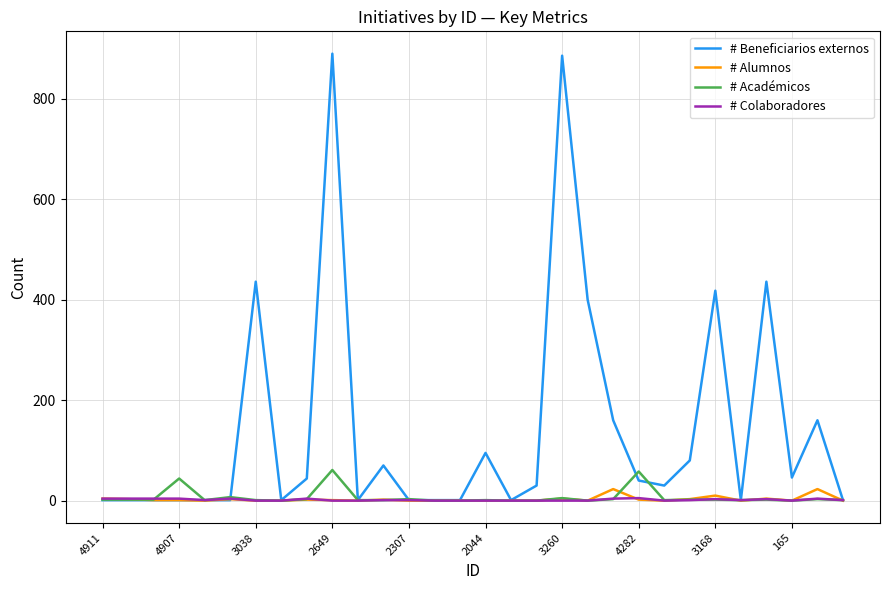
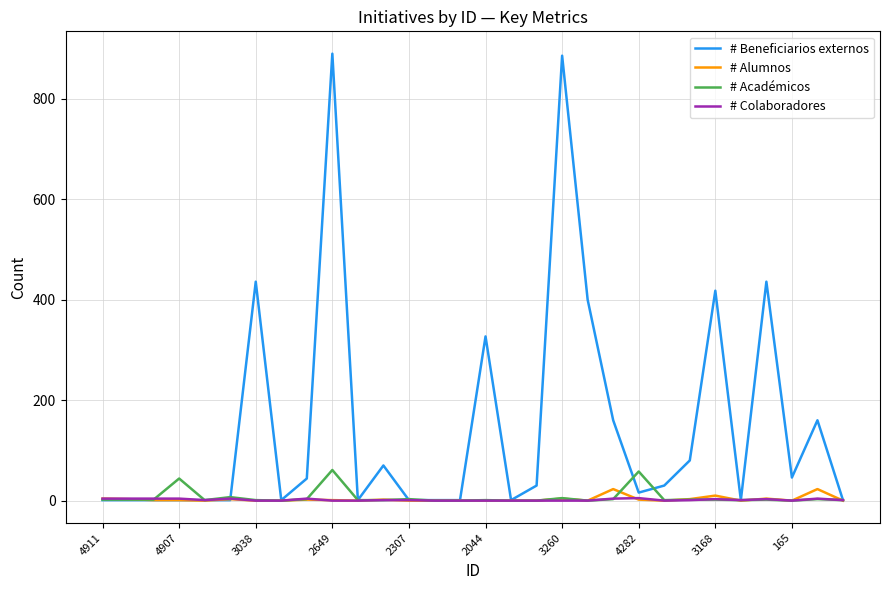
# Beneficiarios externos, 2044: 100 -> 330
# Beneficiarios externos, 4282: 40 -> 20
